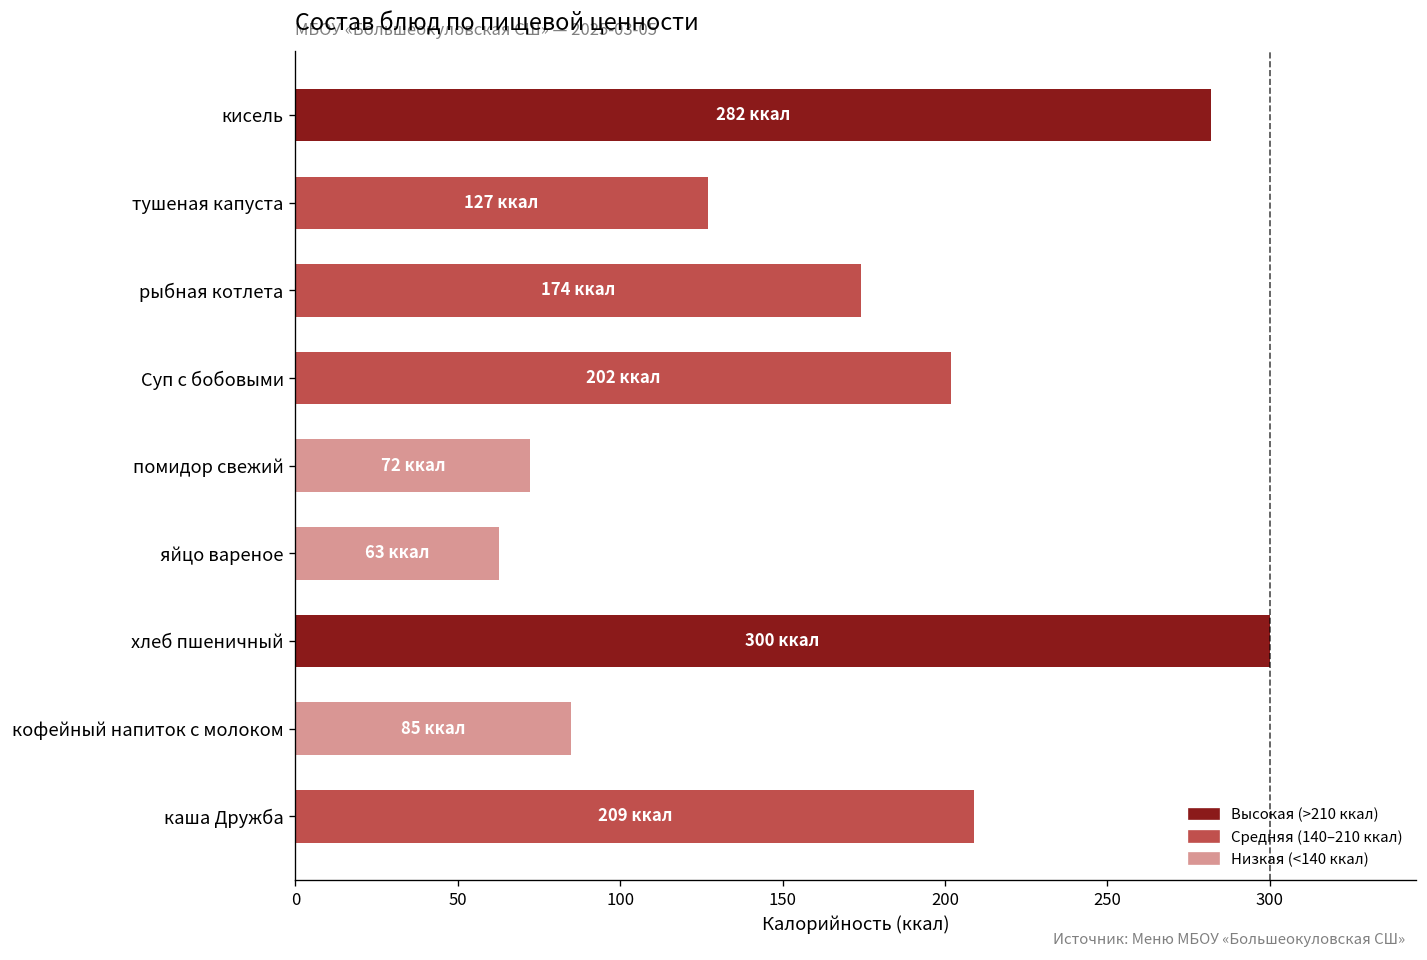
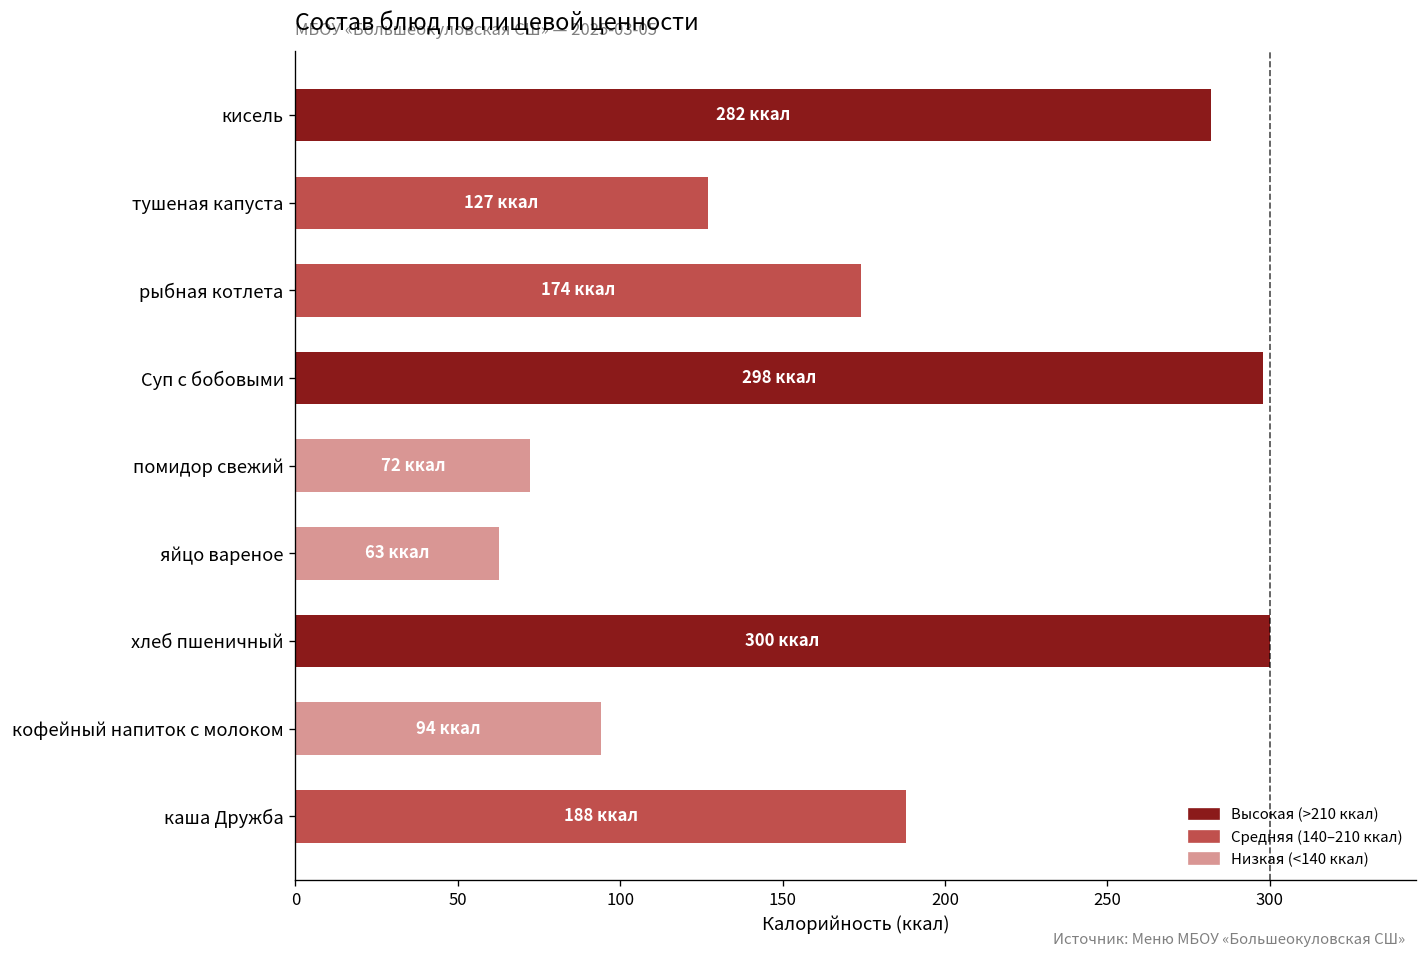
Суп с бобовыми: 202 -> 298
кофейный напиток с молоком: 85 -> 94
каша Дружба: 209 -> 188
